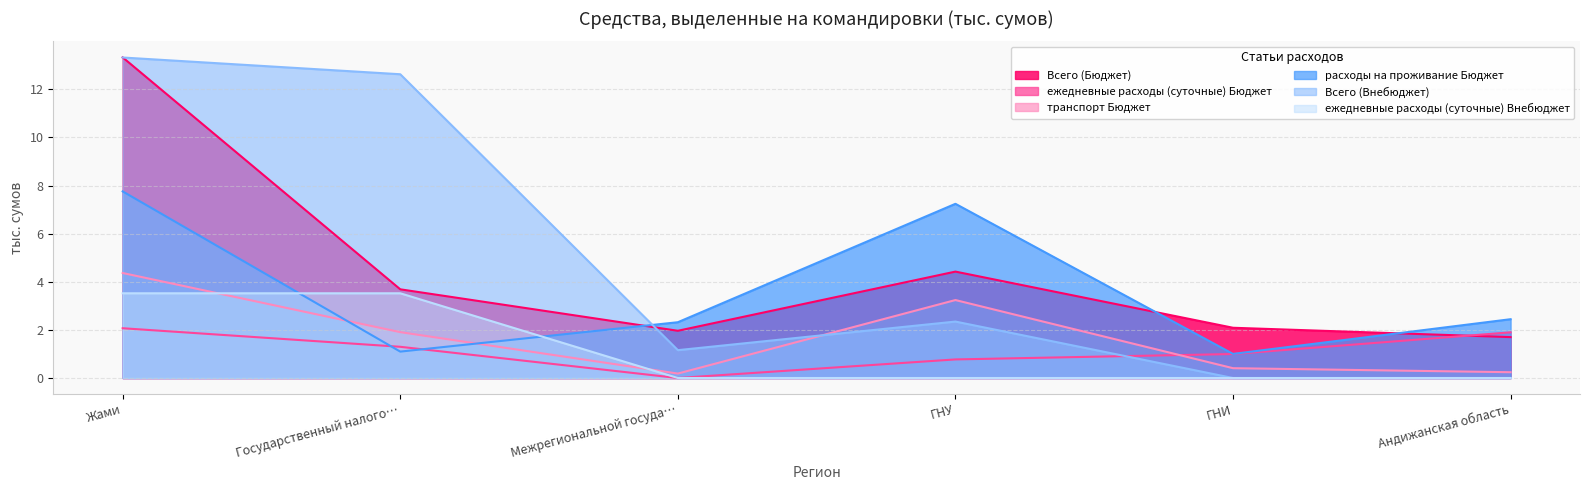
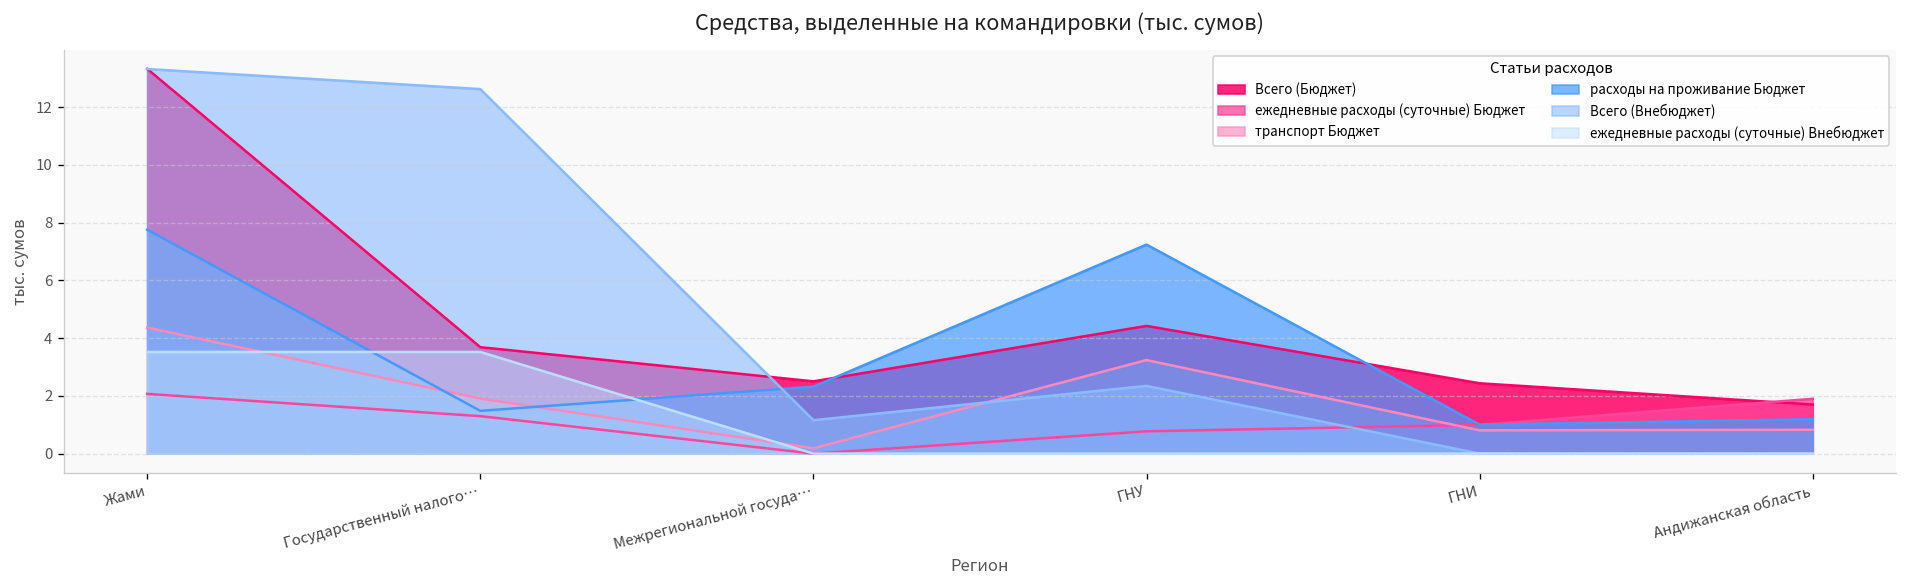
расходы на проживание Бюджет, Государственный налого…: 1.1 -> 1.5
Всего (Бюджет), Межрегиональной госуда…: 2.0 -> 2.5
Всего (Бюджет), ГНИ: 2.1 -> 2.4
транспорт Бюджет, ГНИ: 0.4 -> 0.8
транспорт Бюджет, Андижанская область: 0.2 -> 0.8
расходы на проживание Бюджет, Андижанская область: 2.4 -> 1.2
